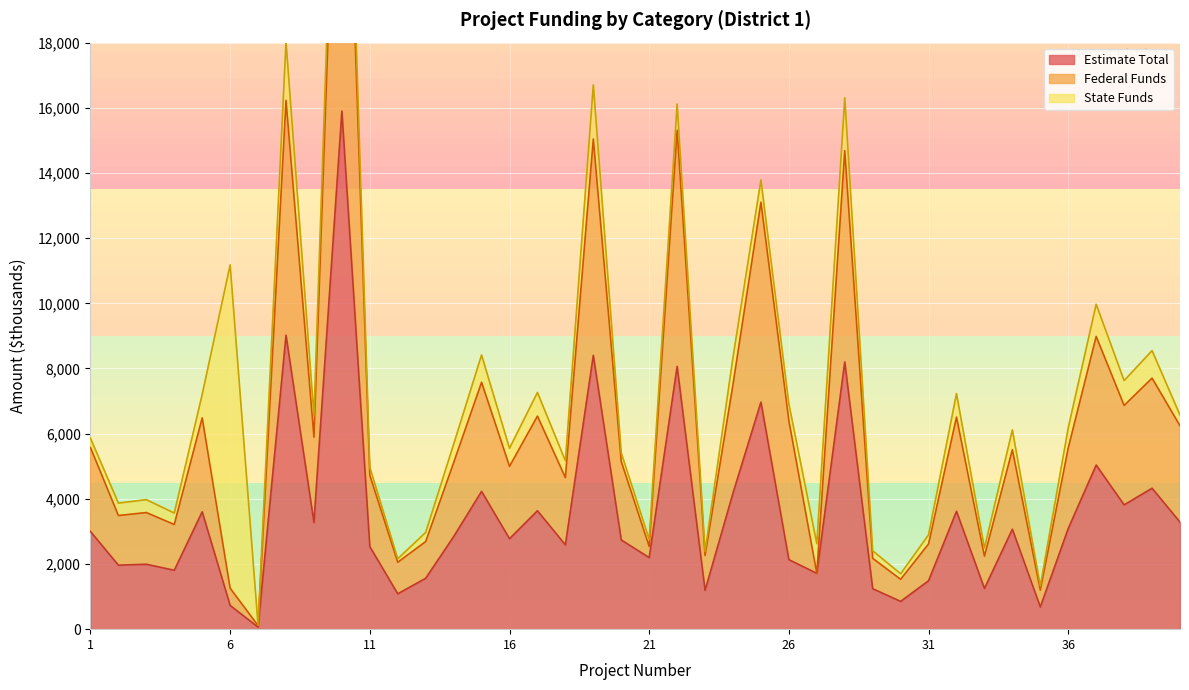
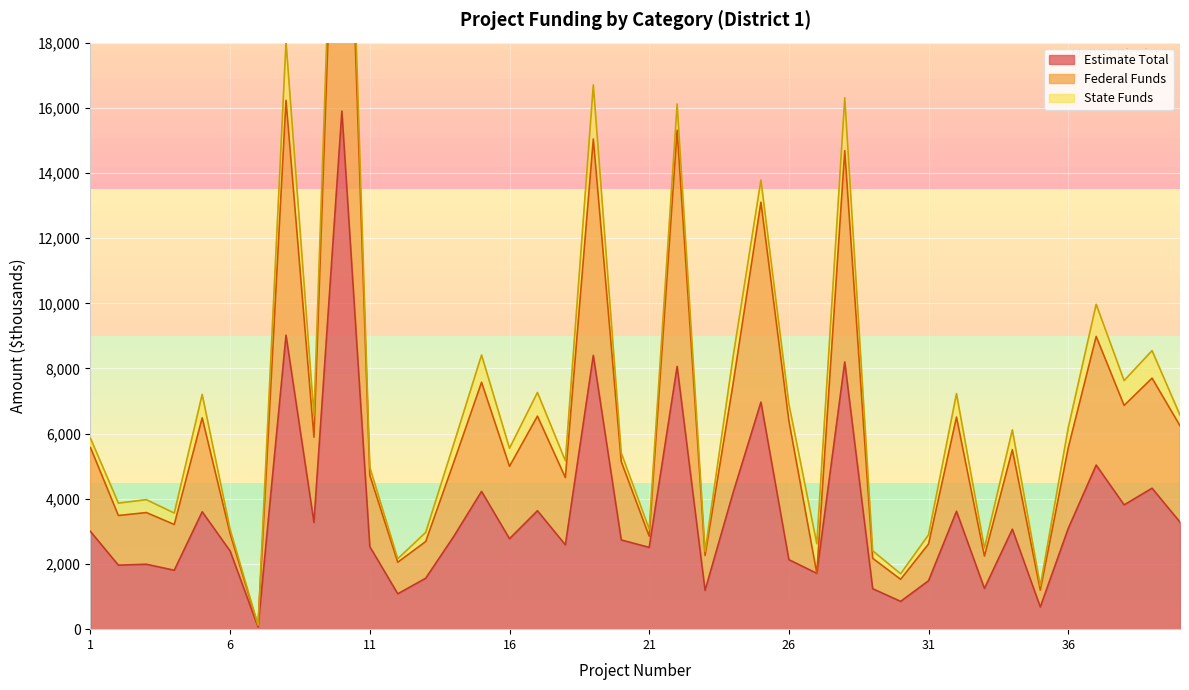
Estimate Total, 6: 700 -> 2,400
State Funds, 6: 9,900 -> 100
Estimate Total, 21: 2,200 -> 2,500
